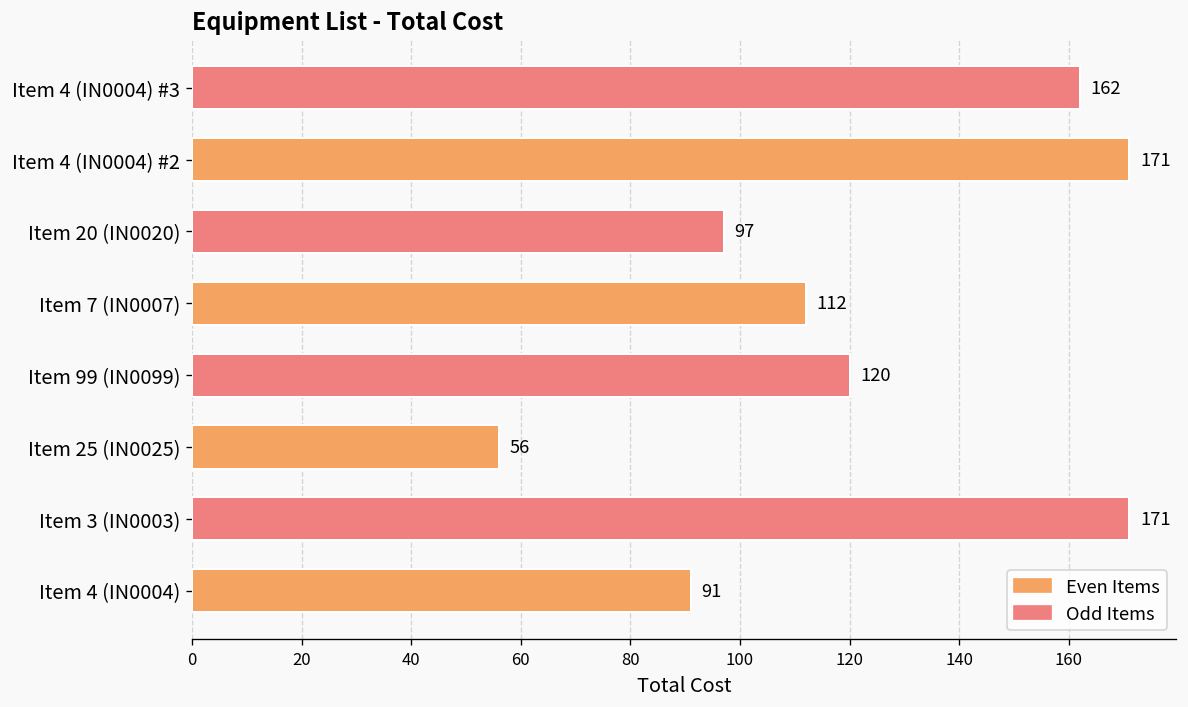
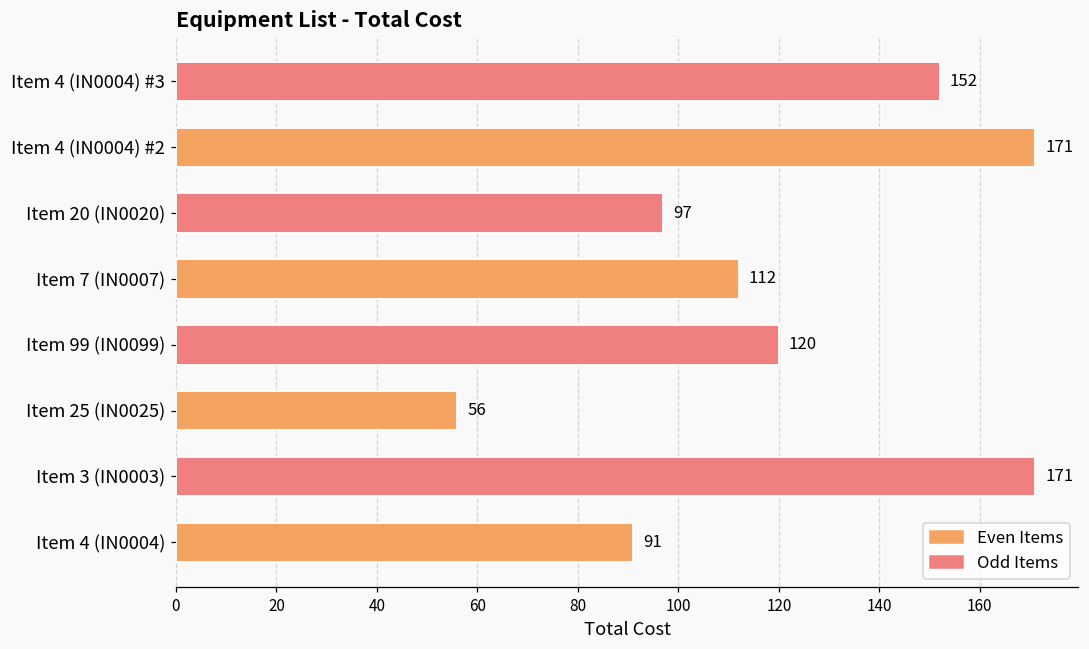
Item 4 (IN0004) #3: 162 -> 152
